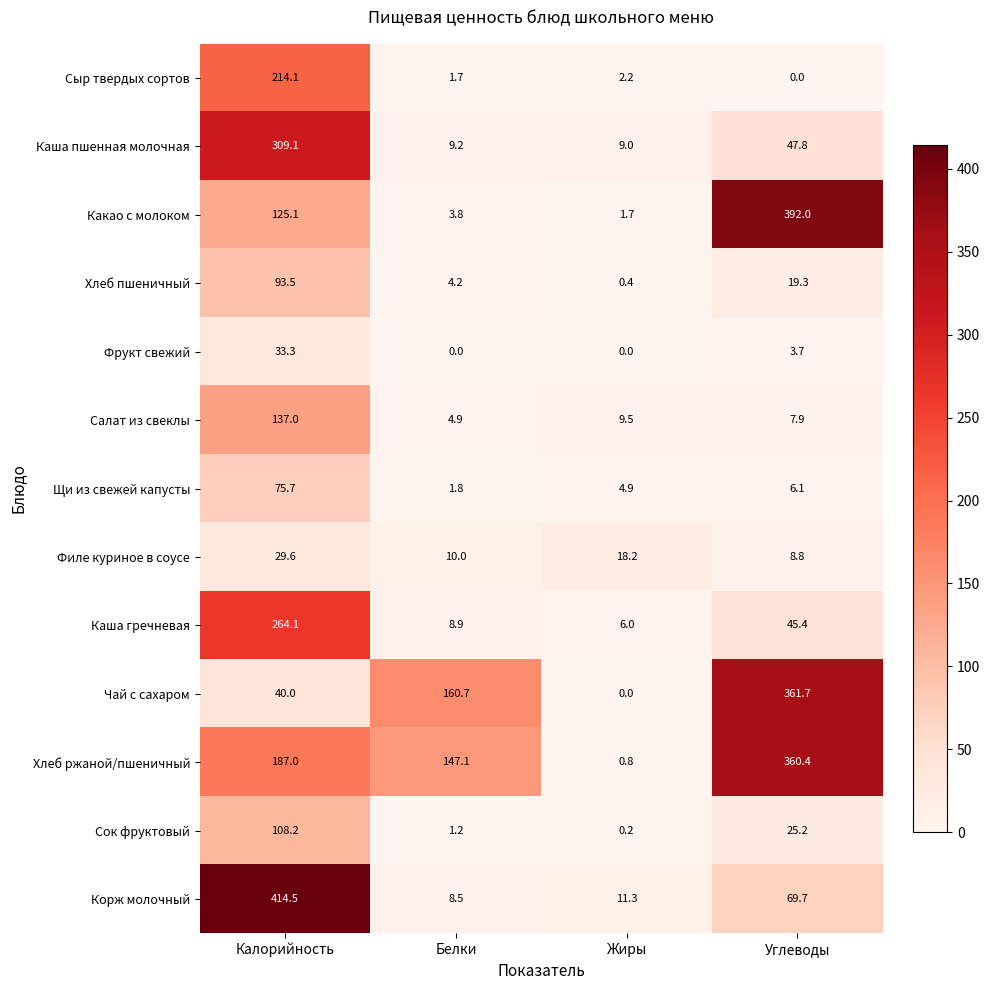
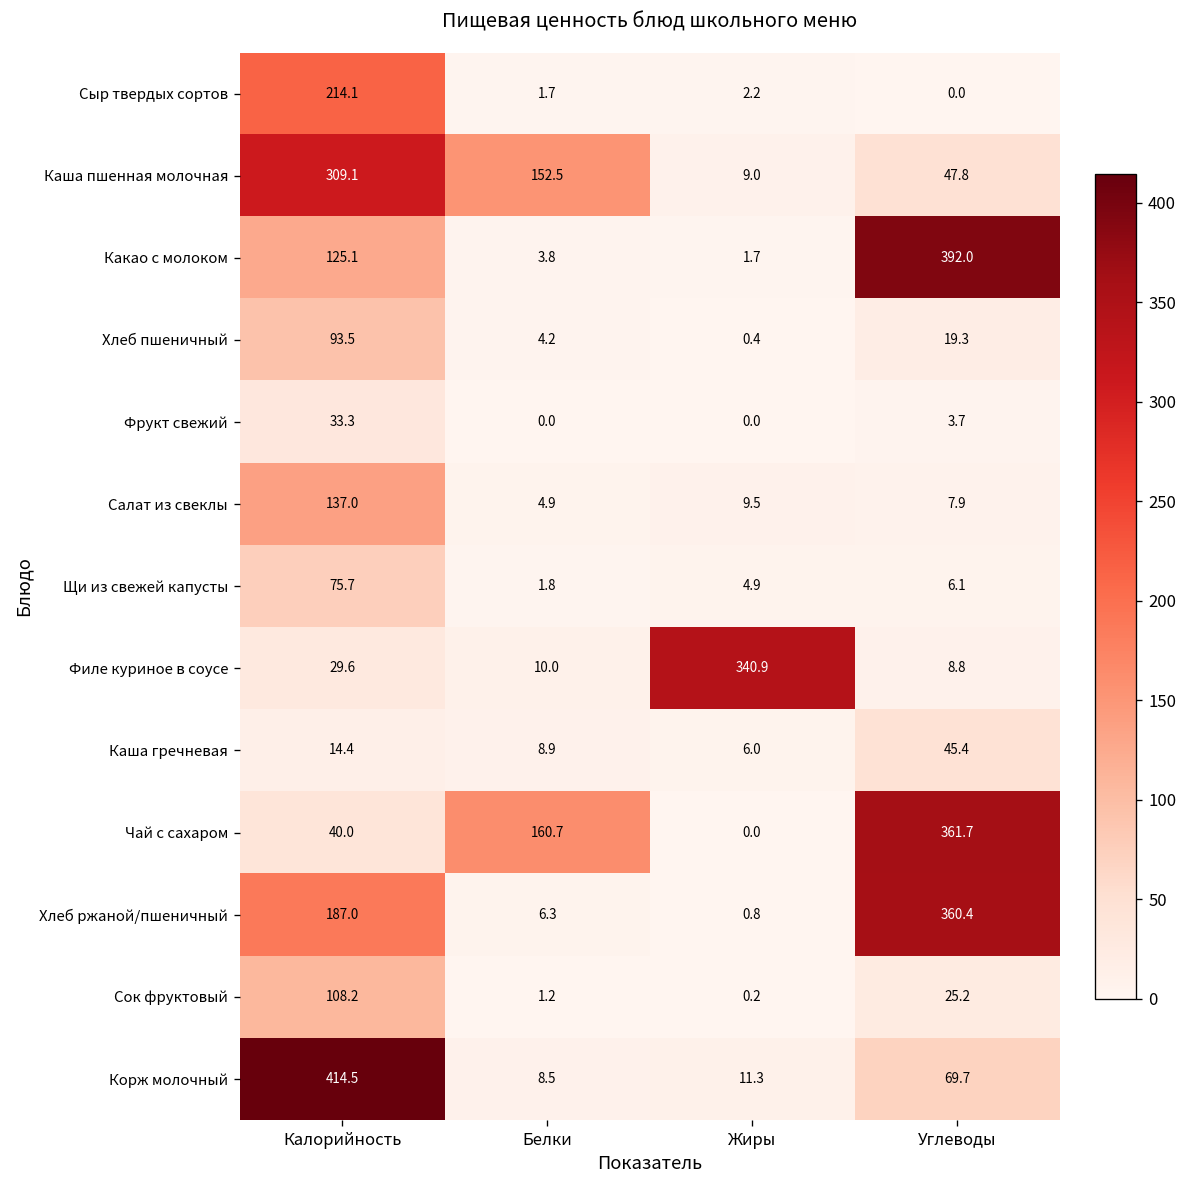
Каша пшенная молочная, Белки: 9.2 -> 152.5
Филе куриное в соусе, Жиры: 18.2 -> 340.9
Каша гречневая, Калорийность: 264.1 -> 14.4
Хлеб ржаной/пшеничный, Белки: 147.1 -> 6.3
